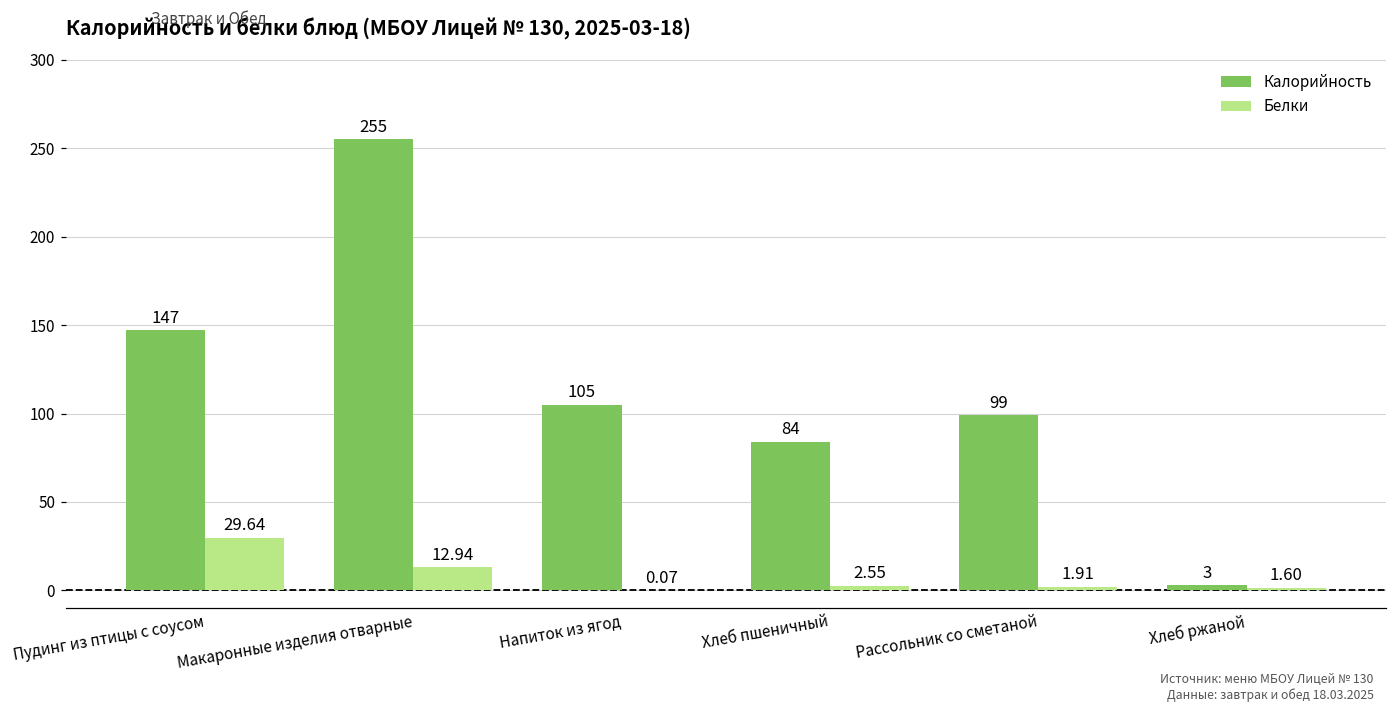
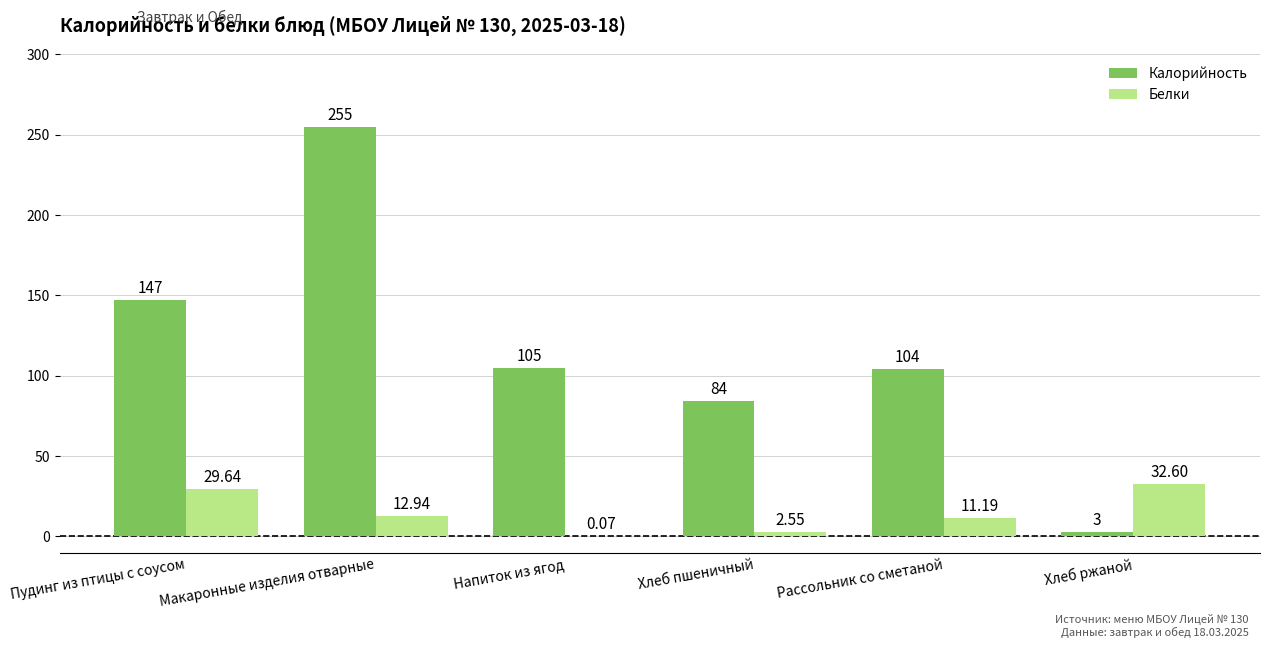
Калорийность, Рассольник со сметаной: 99 -> 104
Белки, Рассольник со сметаной: 1.91 -> 11.19
Белки, Хлеб ржаной: 1.60 -> 32.60
